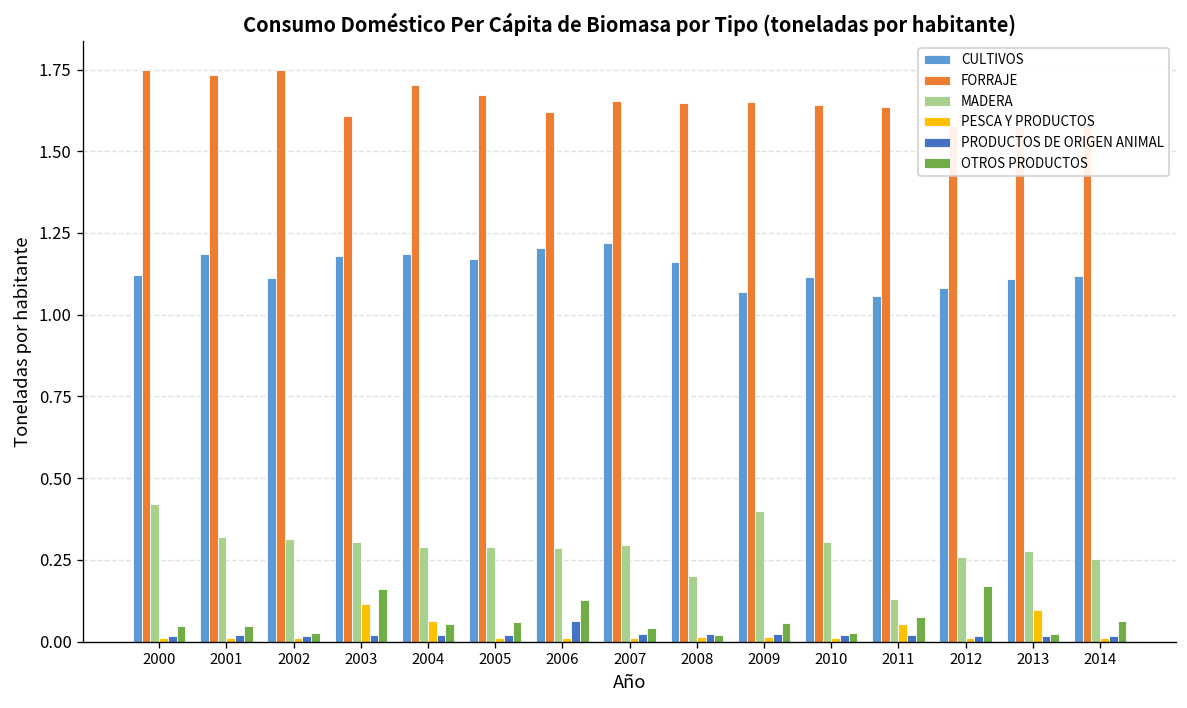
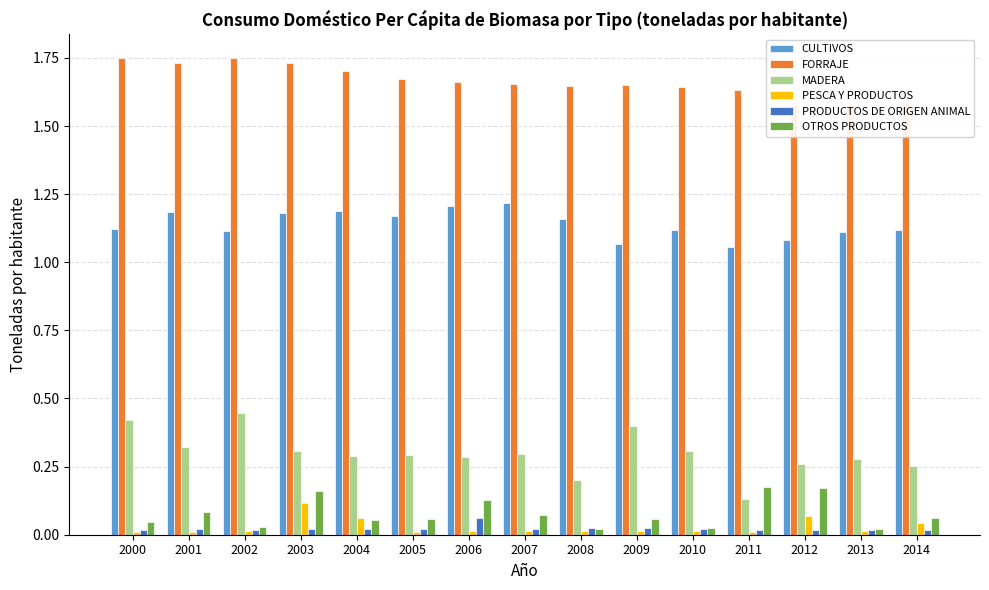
OTROS PRODUCTOS, 2001: 0.05 -> 0.08
MADERA, 2002: 0.31 -> 0.45
FORRAJE, 2003: 1.61 -> 1.73
FORRAJE, 2006: 1.62 -> 1.66
OTROS PRODUCTOS, 2007: 0.04 -> 0.07
PESCA Y PRODUCTOS, 2011: 0.06 -> 0.01
OTROS PRODUCTOS, 2011: 0.07 -> 0.17
PESCA Y PRODUCTOS, 2012: 0.01 -> 0.07
PESCA Y PRODUCTOS, 2013: 0.10 -> 0.01
PESCA Y PRODUCTOS, 2014: 0.01 -> 0.04
